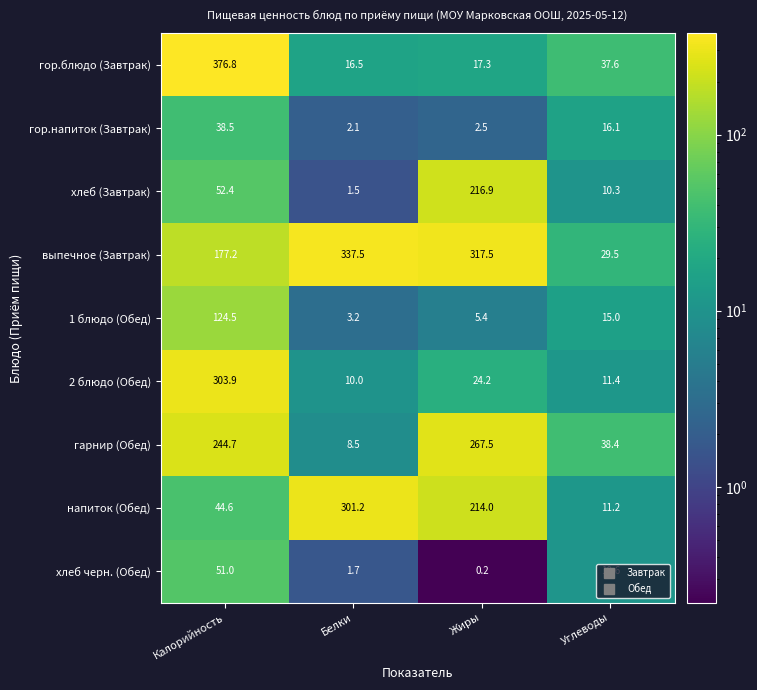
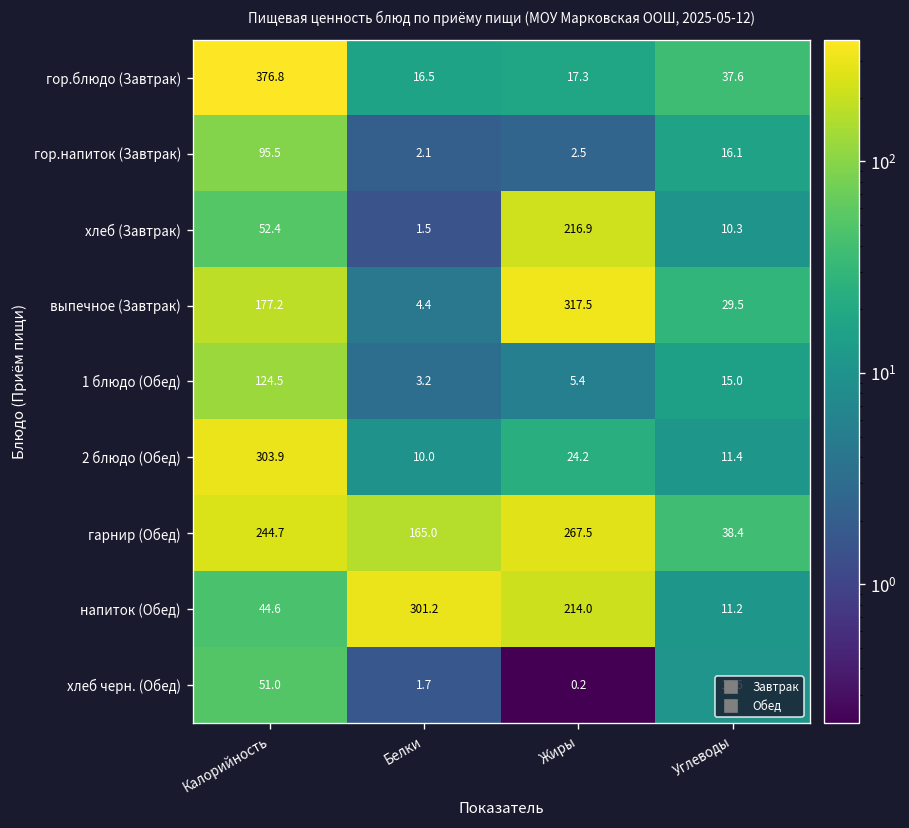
гор.напиток (Завтрак), Калорийность: 38.5 -> 95.5
выпечное (Завтрак), Белки: 337.5 -> 4.4
гарнир (Обед), Белки: 8.5 -> 165.0
